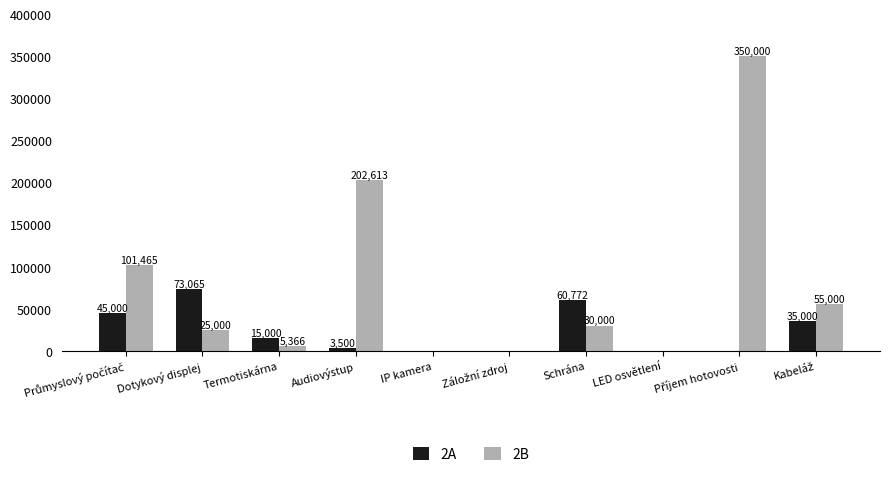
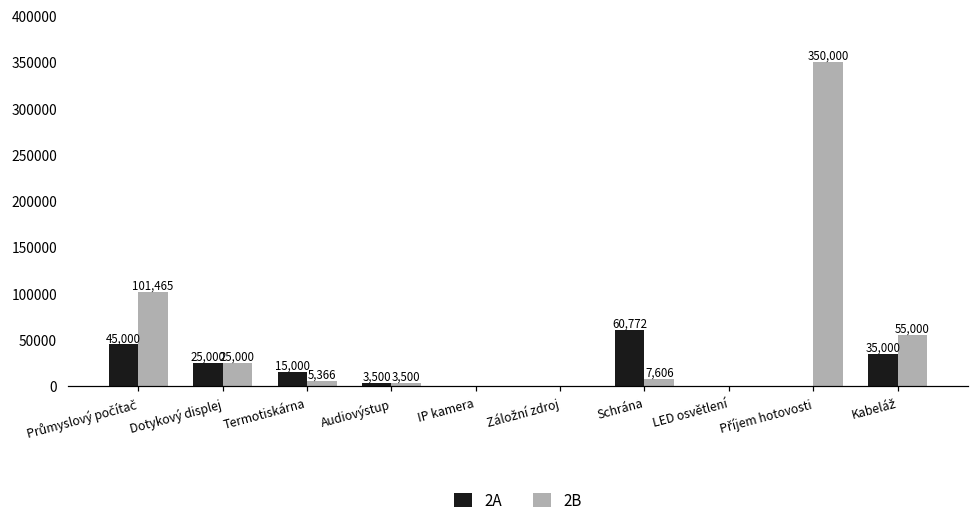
2A, Dotykový displej: 73,065 -> 25,000
2B, Audiovýstup: 202,613 -> 3,500
2B, Schrána: 30,000 -> 7,606
